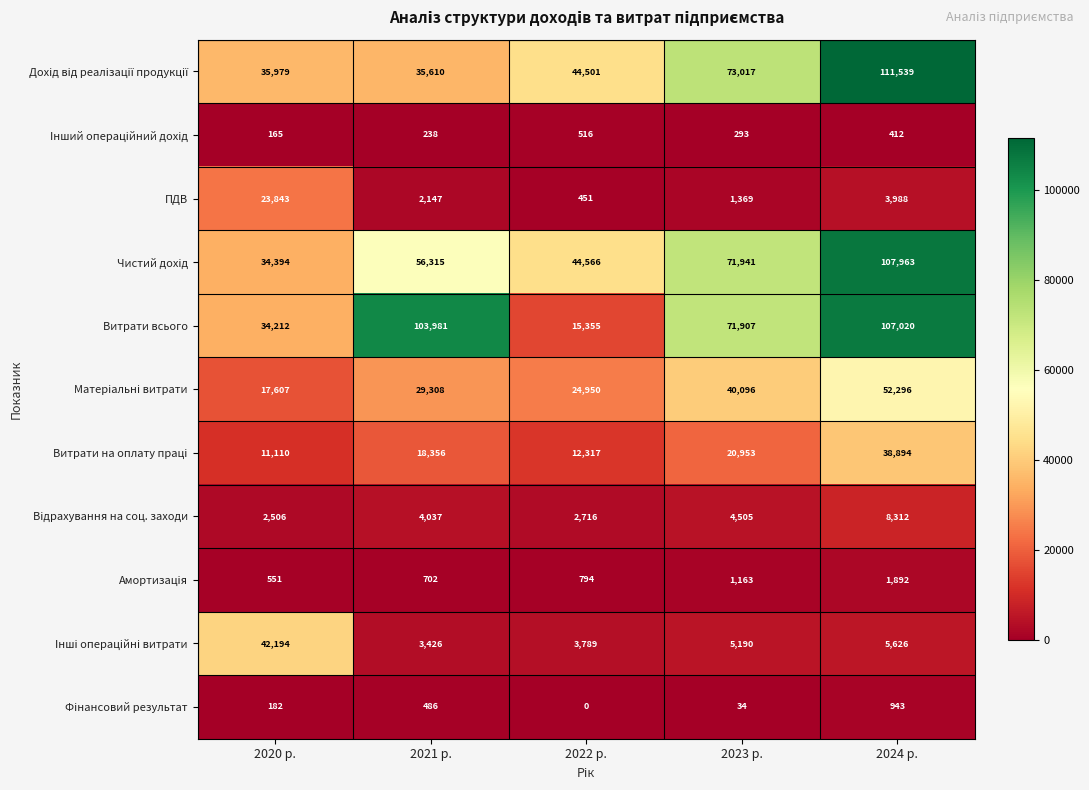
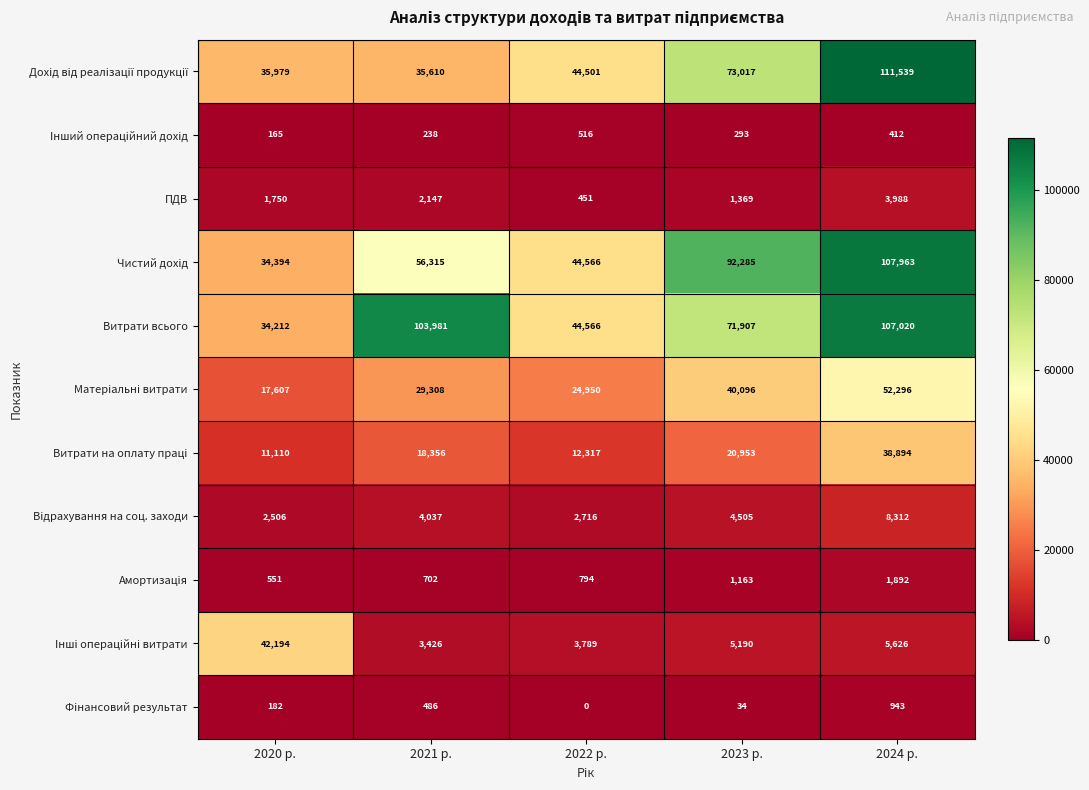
ПДВ, 2020 р.: 23,843 -> 1,750
Чистий дохід, 2023 р.: 71,941 -> 92,285
Витрати всього, 2022 р.: 15,355 -> 44,566
